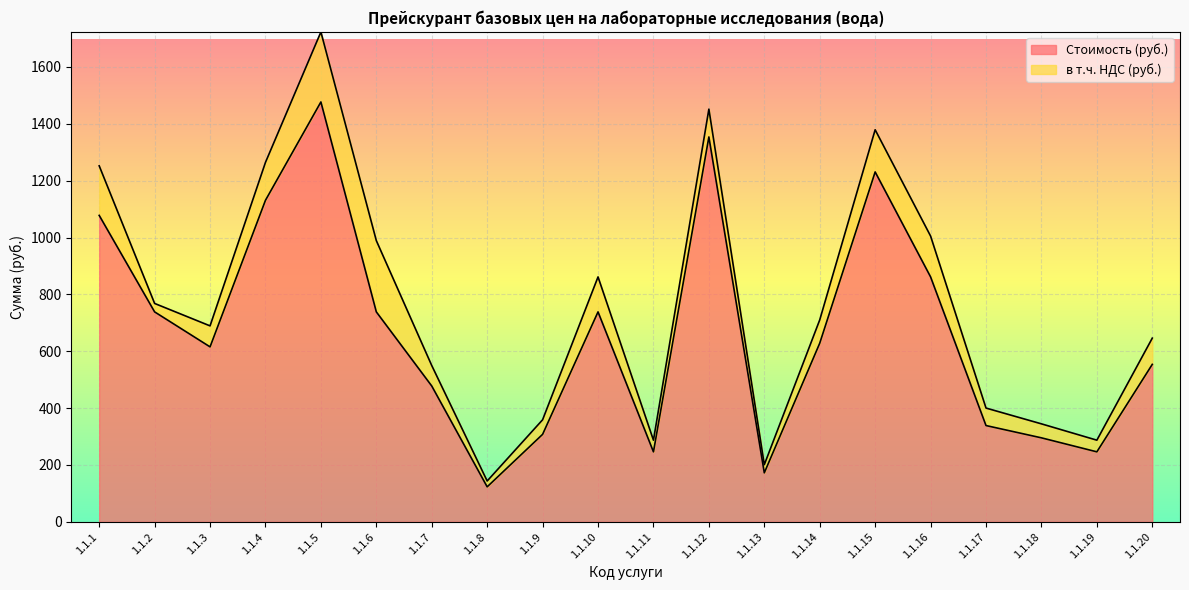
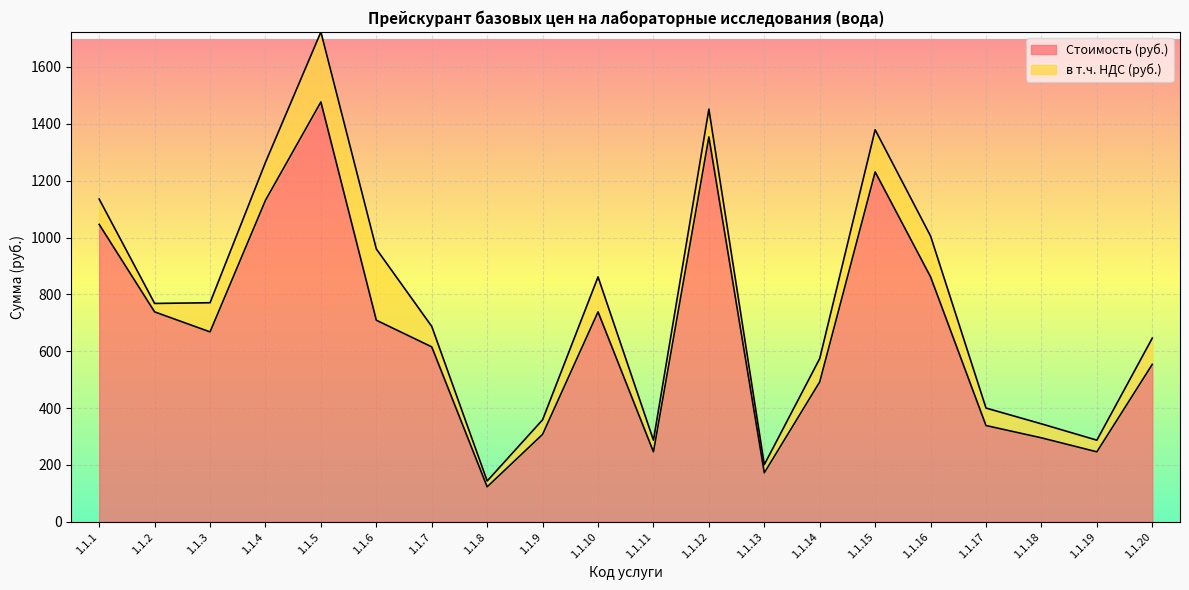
Стоимость (руб.), 1.1.1: 1080 -> 1050
в т.ч. НДС (руб.), 1.1.1: 170 -> 90
Стоимость (руб.), 1.1.3: 620 -> 670
в т.ч. НДС (руб.), 1.1.3: 70 -> 100
Стоимость (руб.), 1.1.6: 740 -> 710
Стоимость (руб.), 1.1.7: 480 -> 620
Стоимость (руб.), 1.1.14: 630 -> 490
